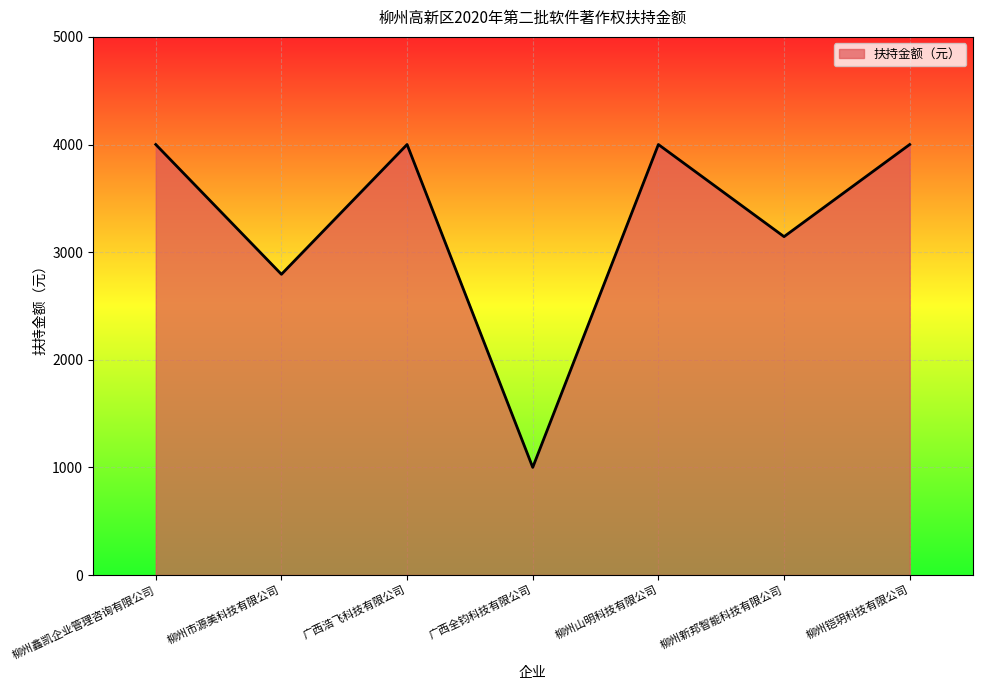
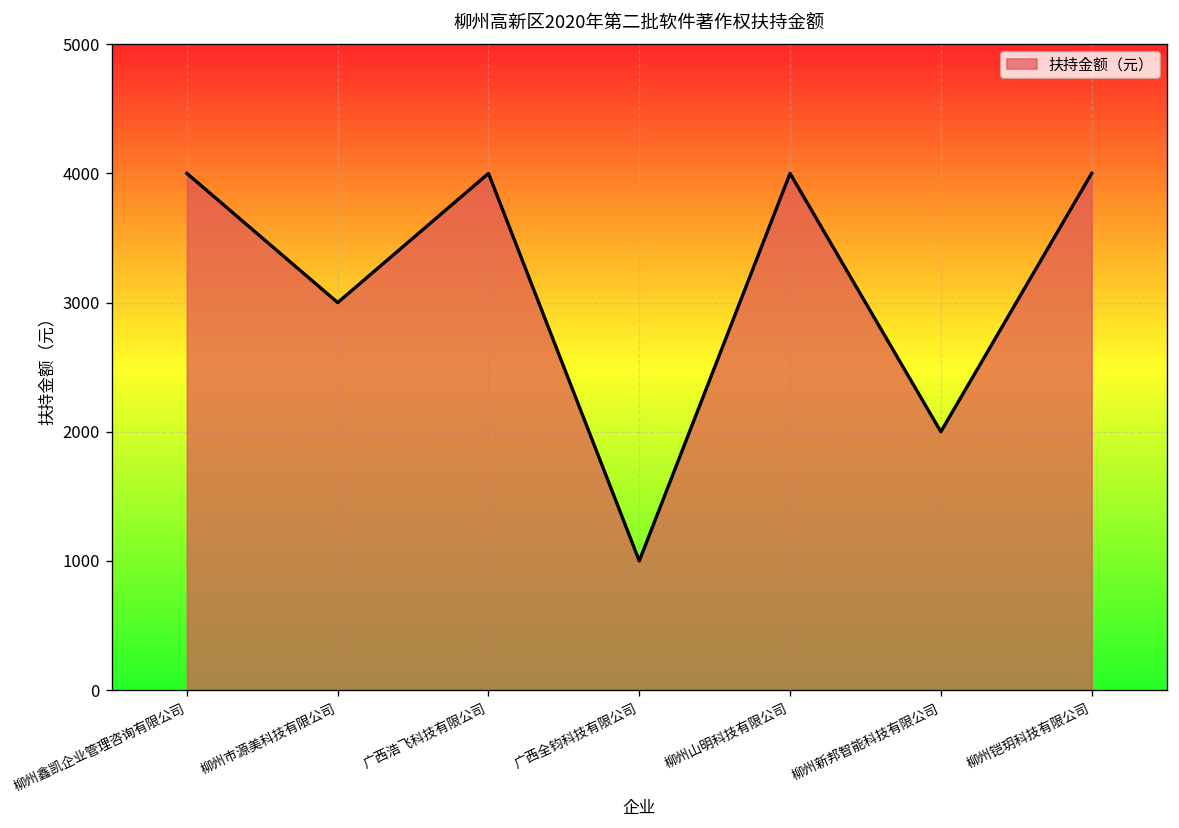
柳州市源美科技有限公司: 2790 -> 3000
柳州新邦智能科技有限公司: 3140 -> 2000
